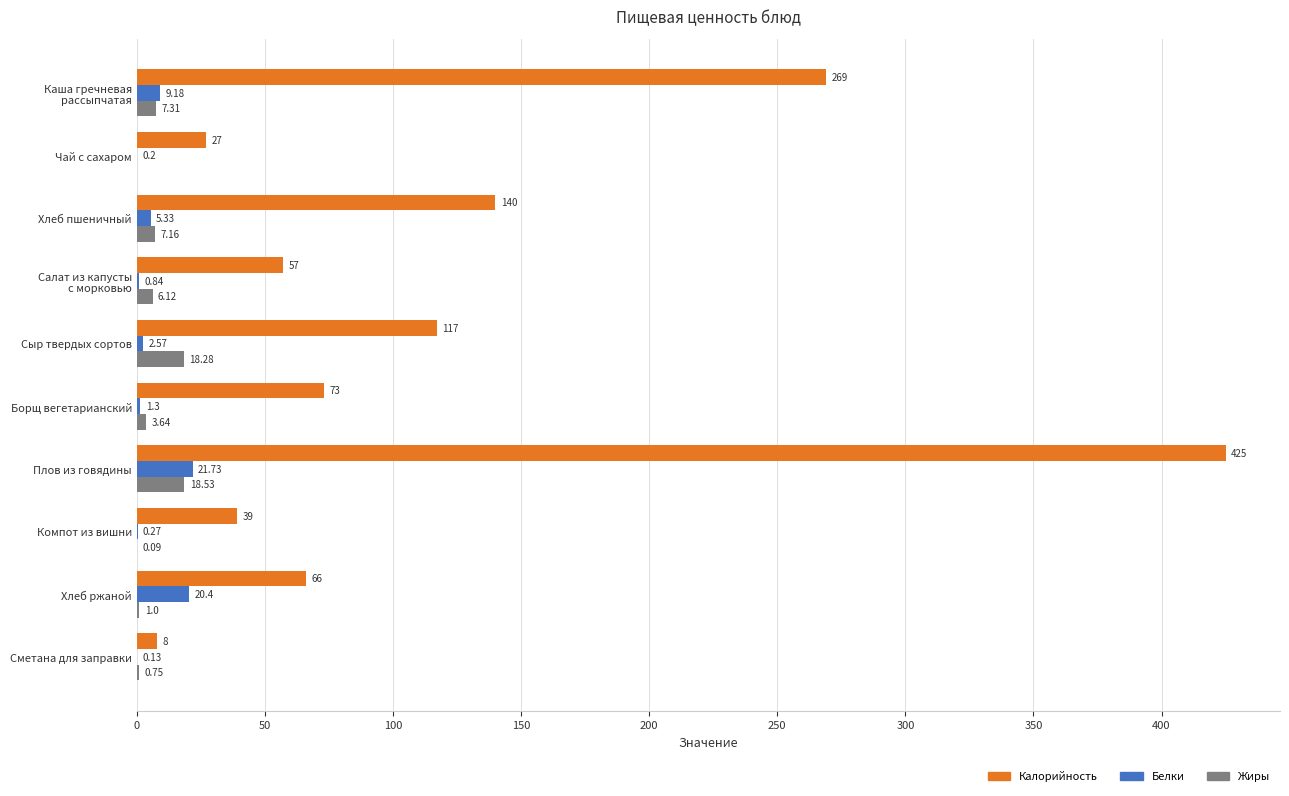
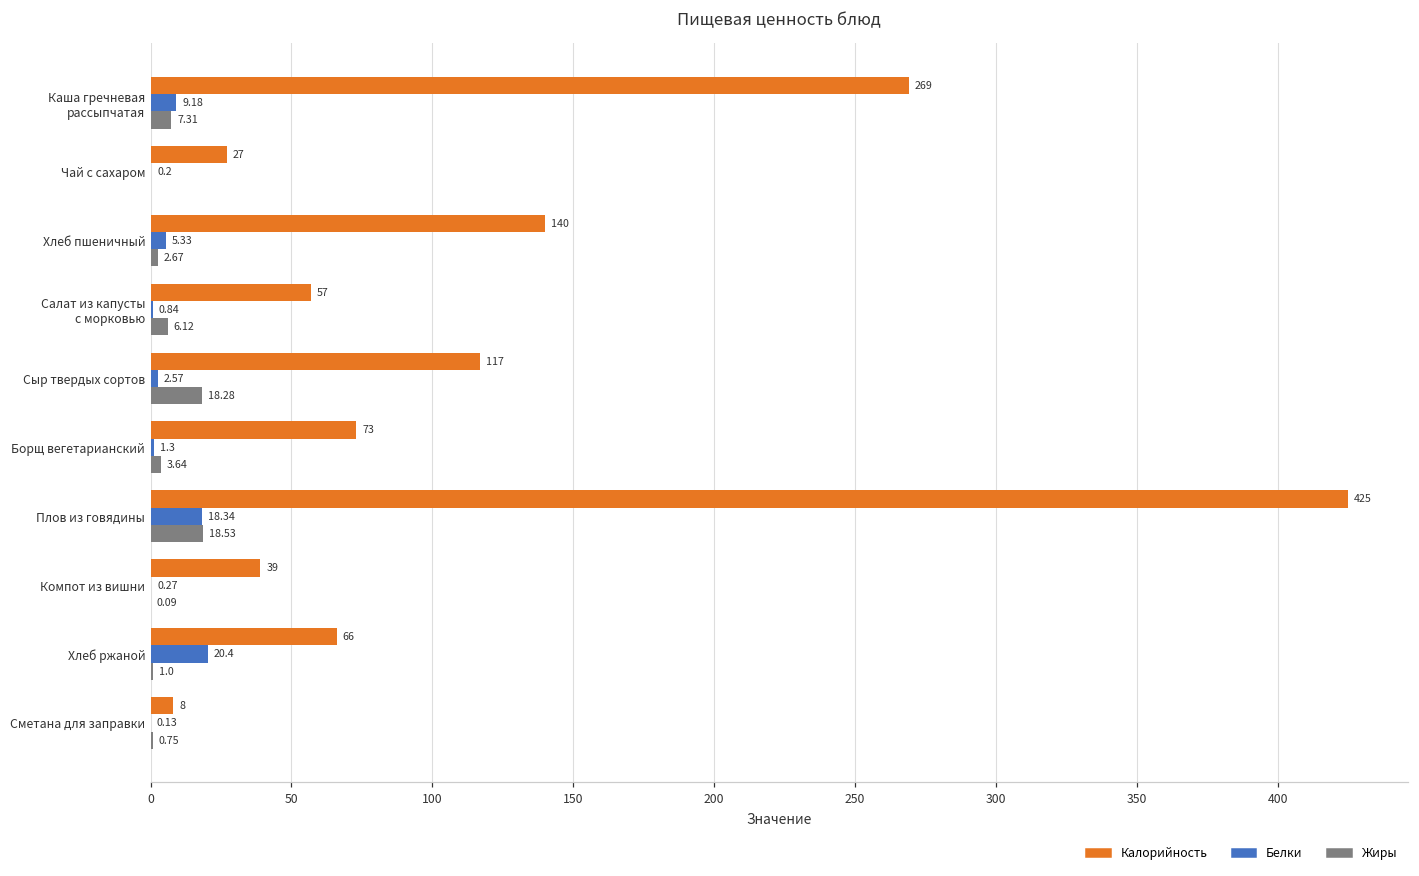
Жиры, Хлеб пшеничный: 7.16 -> 2.67
Белки, Плов из говядины: 21.73 -> 18.34
